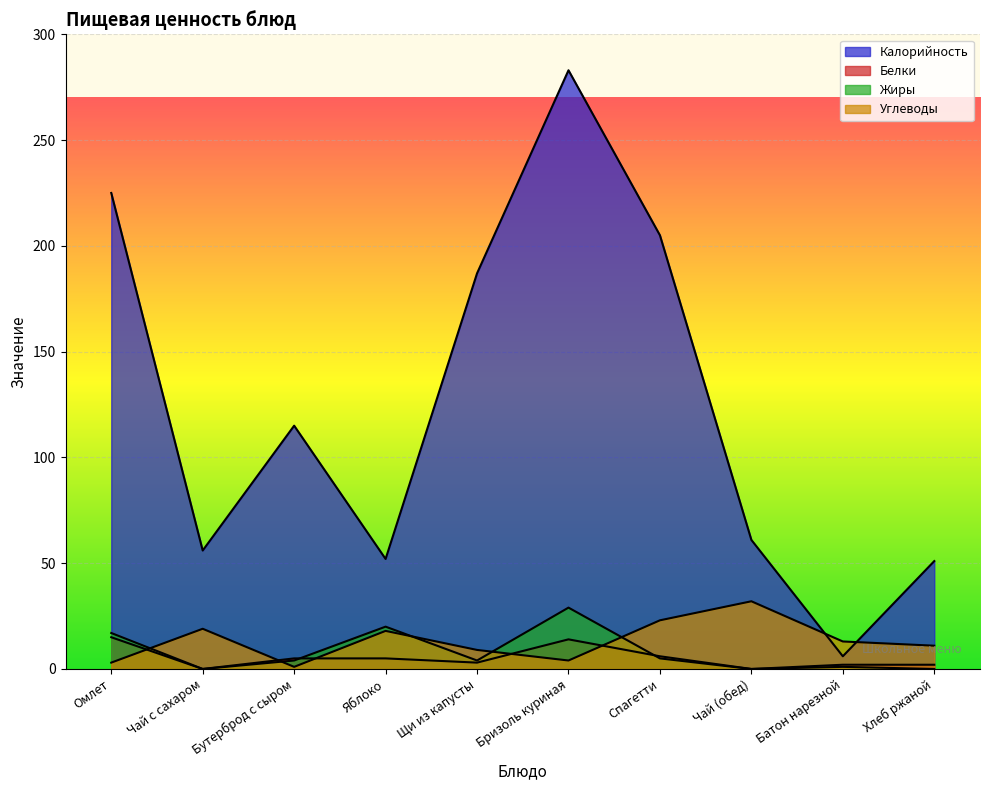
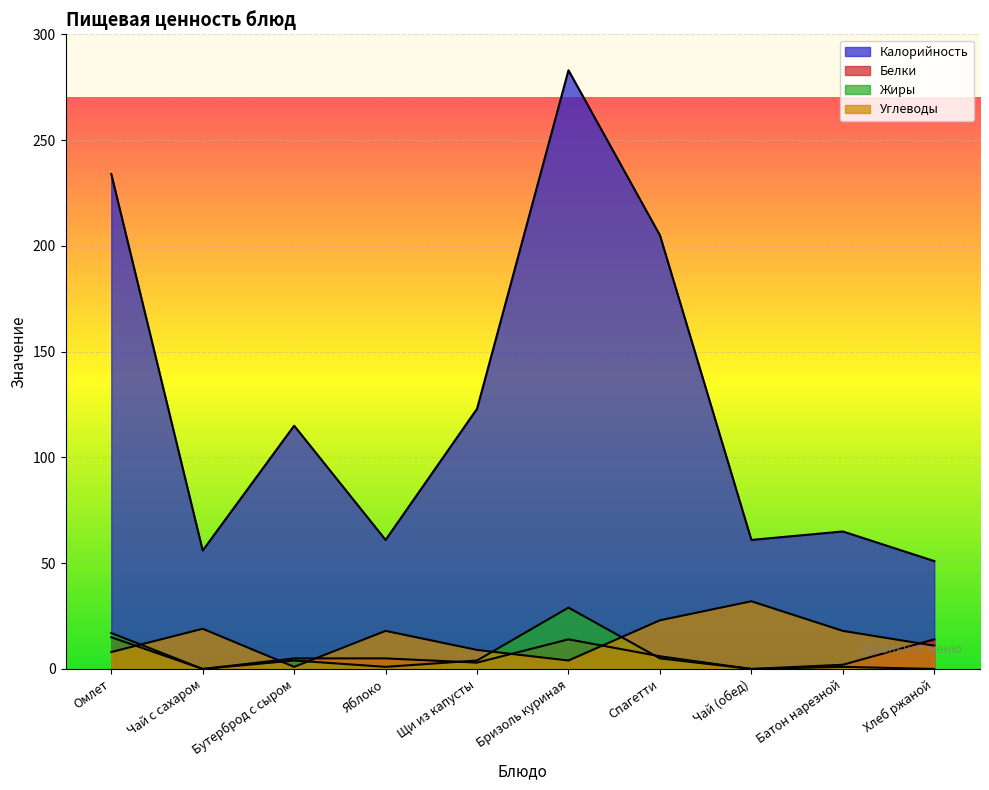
Калорийность, Омлет: 225 -> 234
Углеводы, Омлет: 3 -> 8
Калорийность, Яблоко: 52 -> 61
Жиры, Яблоко: 20 -> 1
Калорийность, Щи из капусты: 187 -> 123
Калорийность, Батон нарезной: 6 -> 65
Углеводы, Батон нарезной: 13 -> 18
Белки, Хлеб ржаной: 2 -> 14
